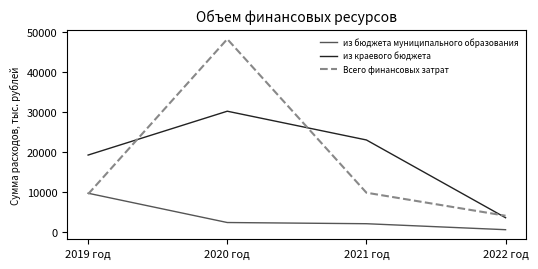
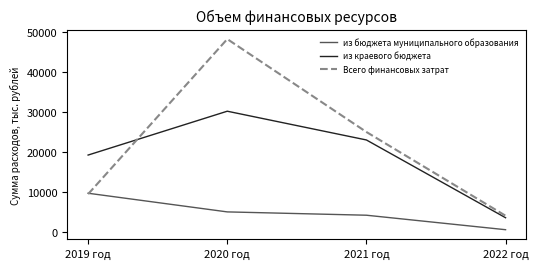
из бюджета муниципального образования, 2020 год: 2000 -> 5000
из бюджета муниципального образования, 2021 год: 2000 -> 4000
Всего финансовых затрат, 2021 год: 10000 -> 25000
